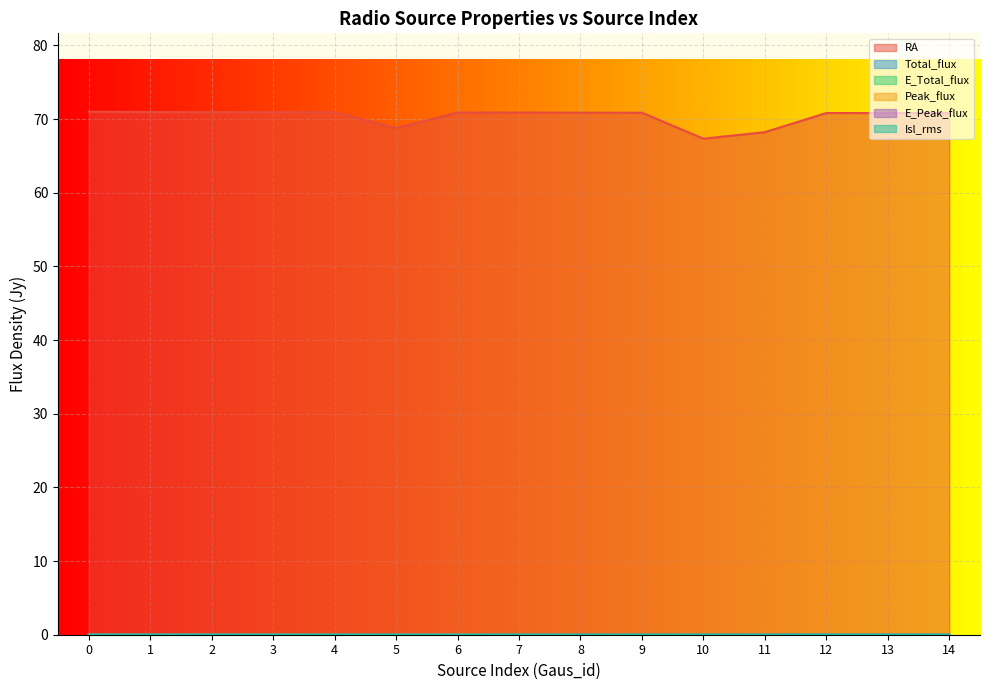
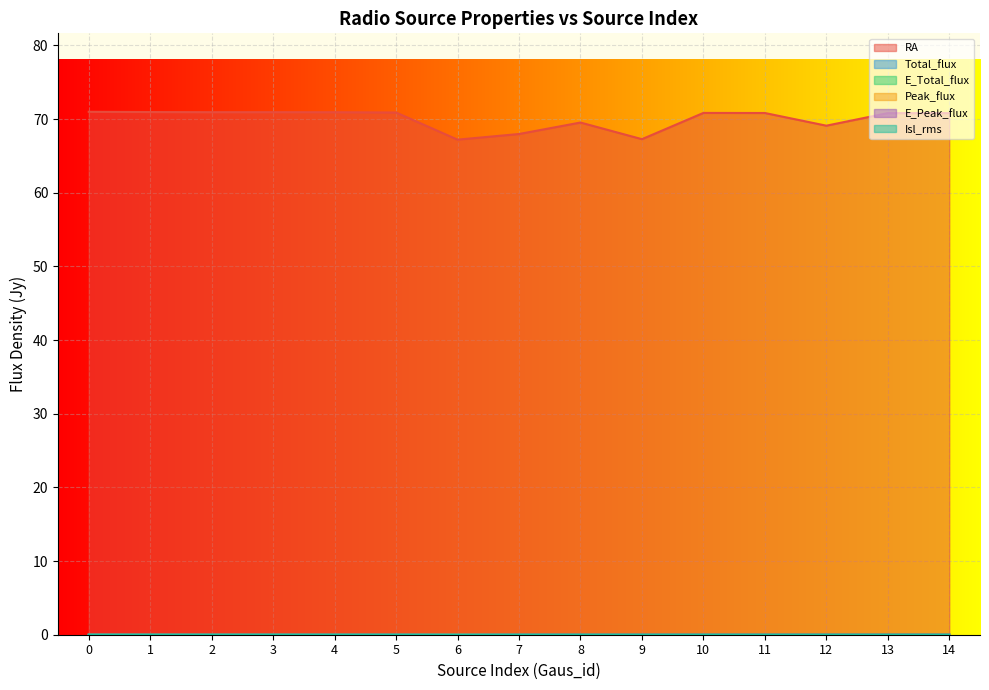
RA, 5: 69 -> 71
RA, 6: 71 -> 67
RA, 7: 71 -> 68
RA, 8: 71 -> 70
RA, 9: 71 -> 67
RA, 10: 67 -> 71
RA, 11: 68 -> 71
RA, 12: 71 -> 69
